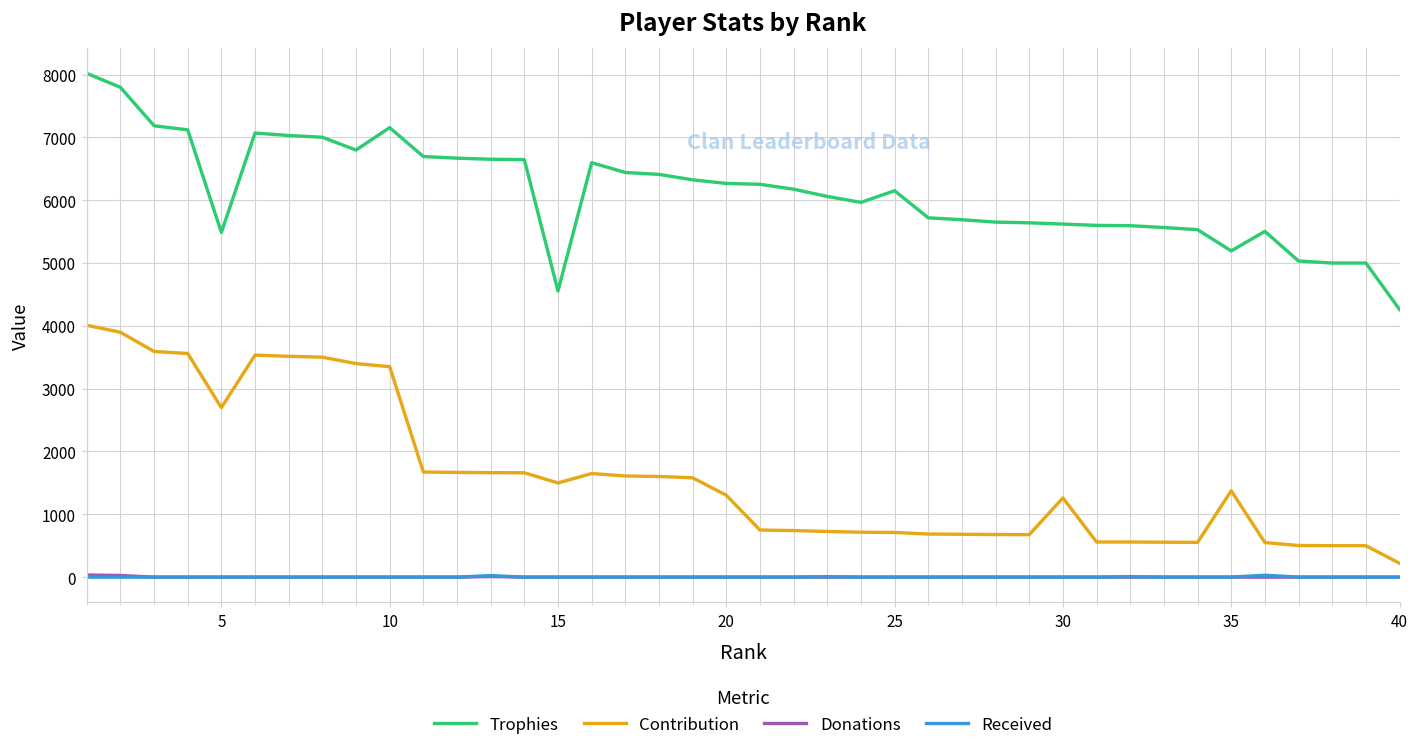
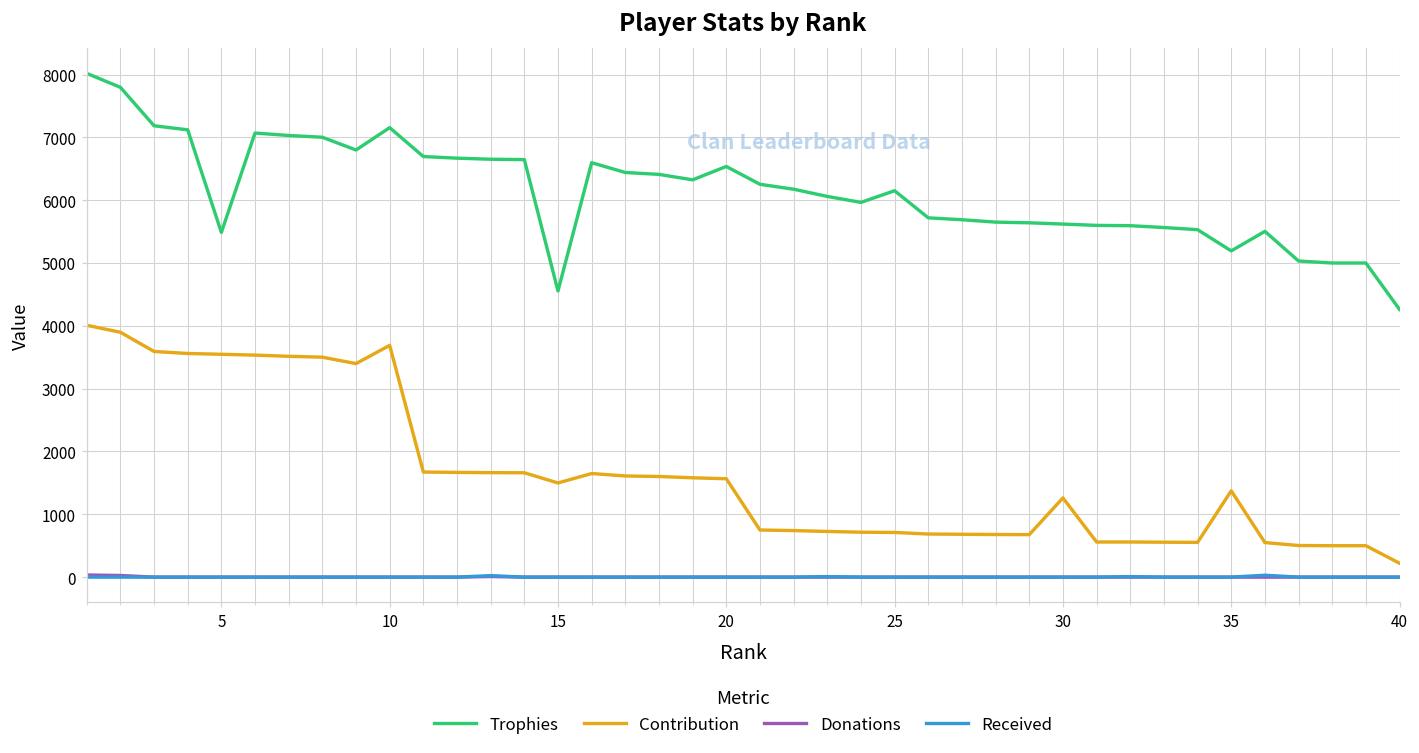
Contribution, 5: 2700 -> 3500
Contribution, 10: 3400 -> 3700
Trophies, 20: 6300 -> 6500
Contribution, 20: 1300 -> 1600
